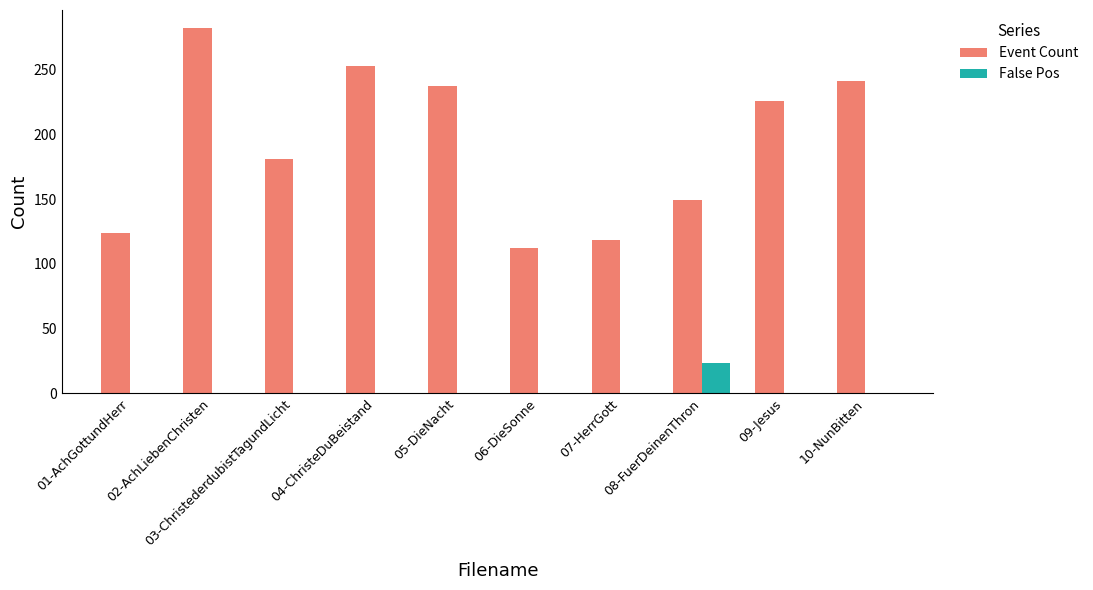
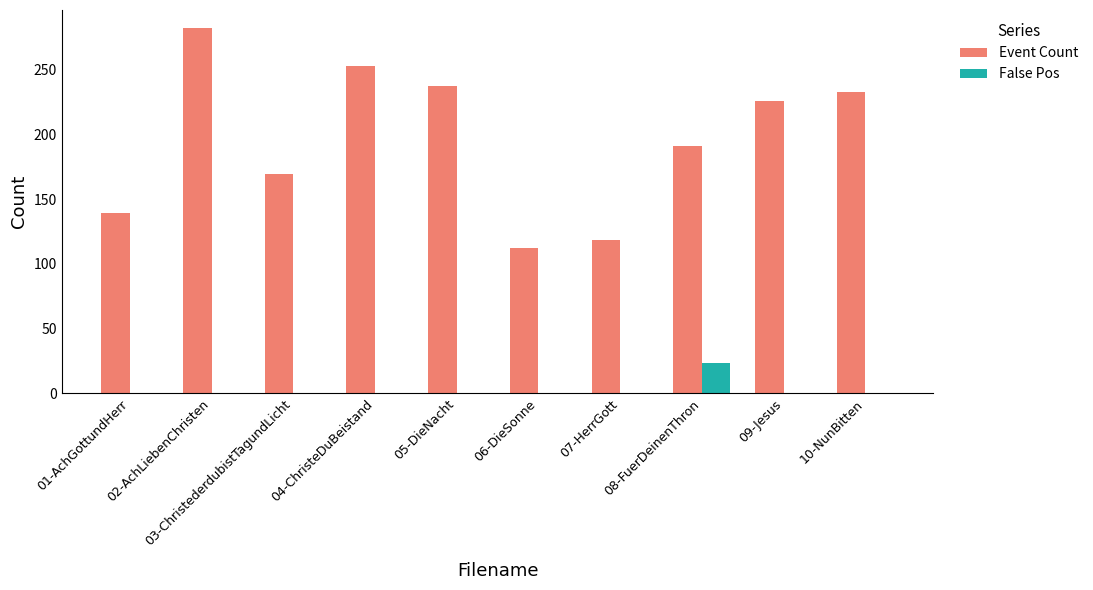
Event Count, 01-AchGottundHerr: 124 -> 139
Event Count, 03-ChristederdubistTagundLicht: 181 -> 169
Event Count, 08-FuerDeinenThron: 149 -> 191
Event Count, 10-NunBitten: 241 -> 233
